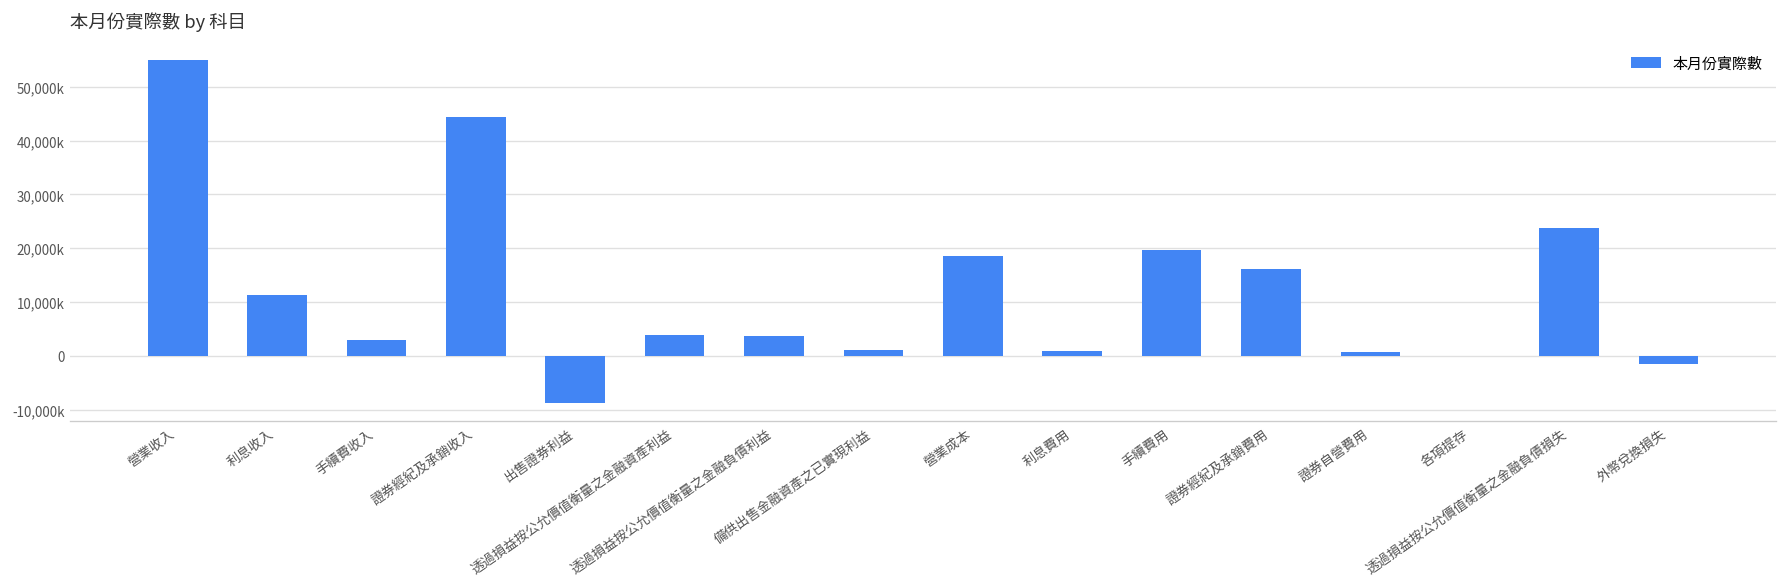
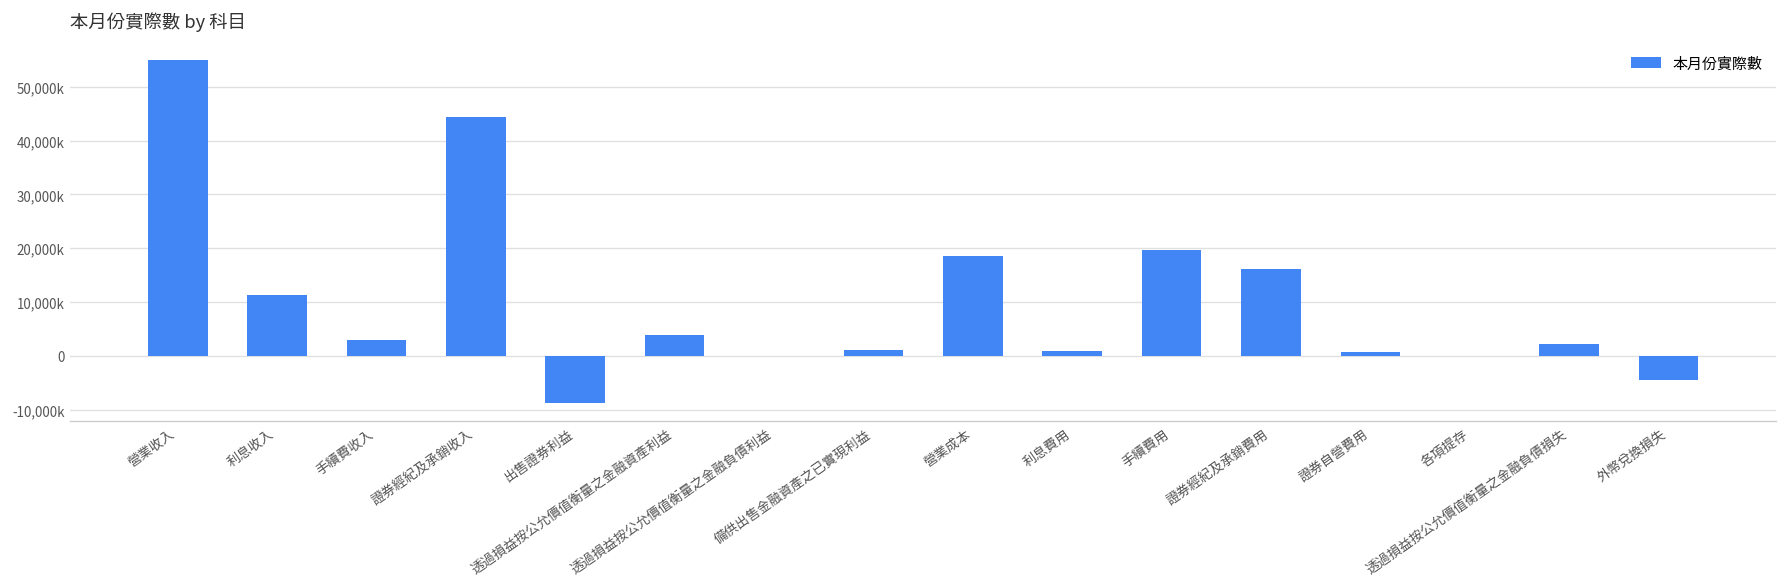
透過損益按公允價值衡量之金融負債利益: 4,000,000 -> 0
透過損益按公允價值衡量之金融負債損失: 24,000,000 -> 2,000,000
外幣兌換損失: -2,000,000 -> -4,000,000
